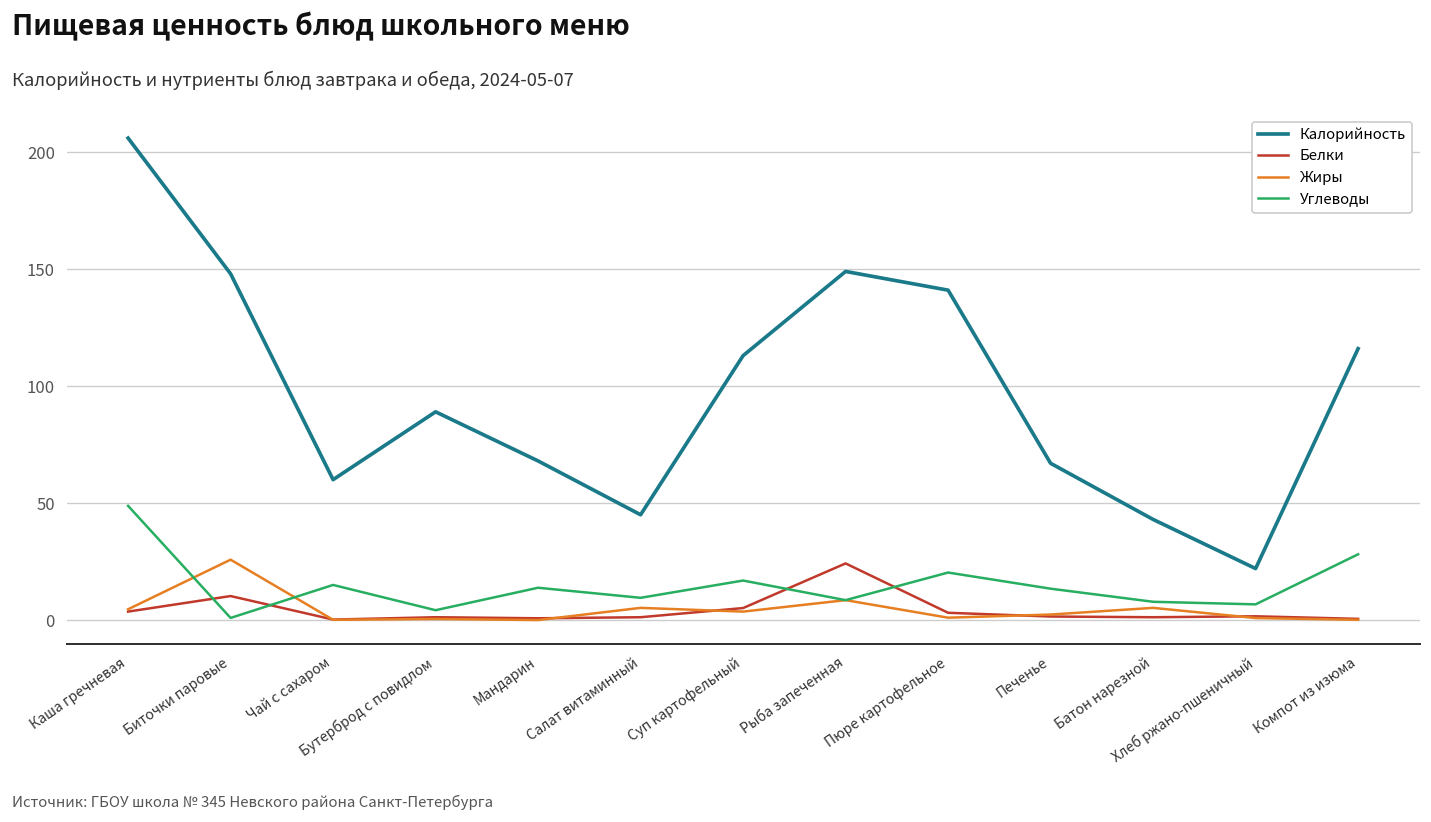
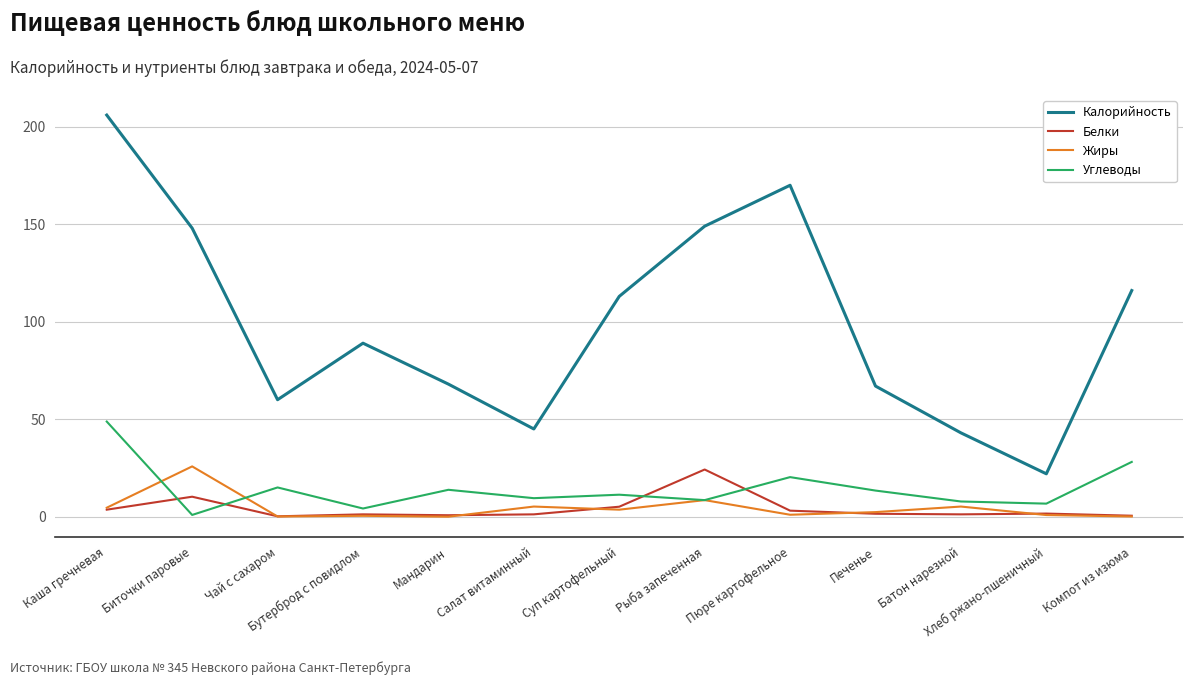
Углеводы, Суп картофельный: 17 -> 11
Калорийность, Пюре картофельное: 141 -> 170
